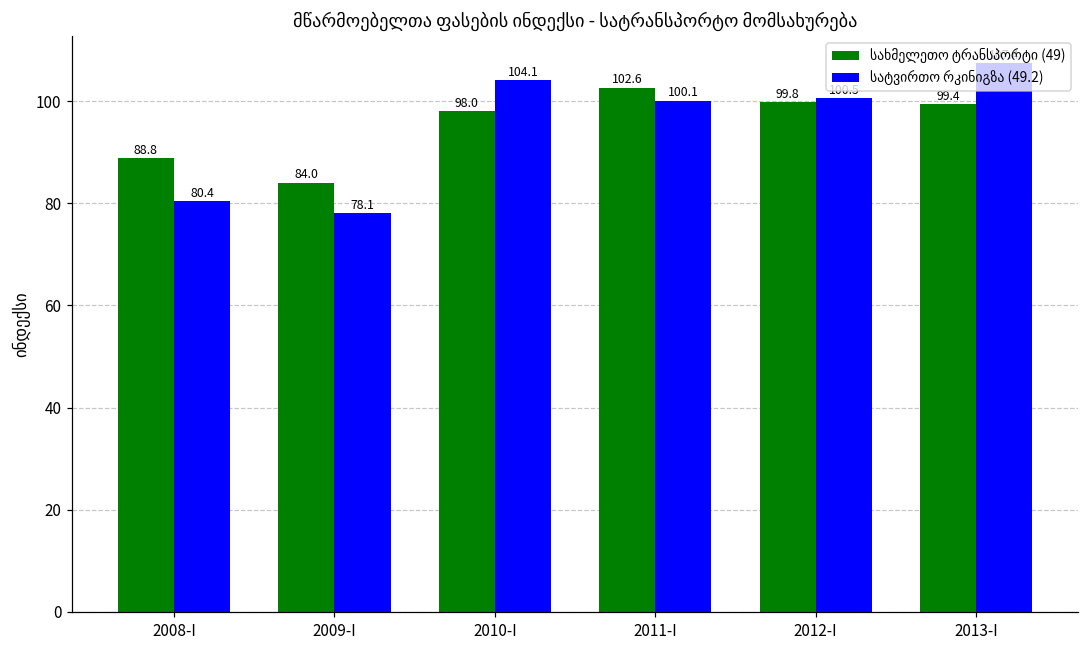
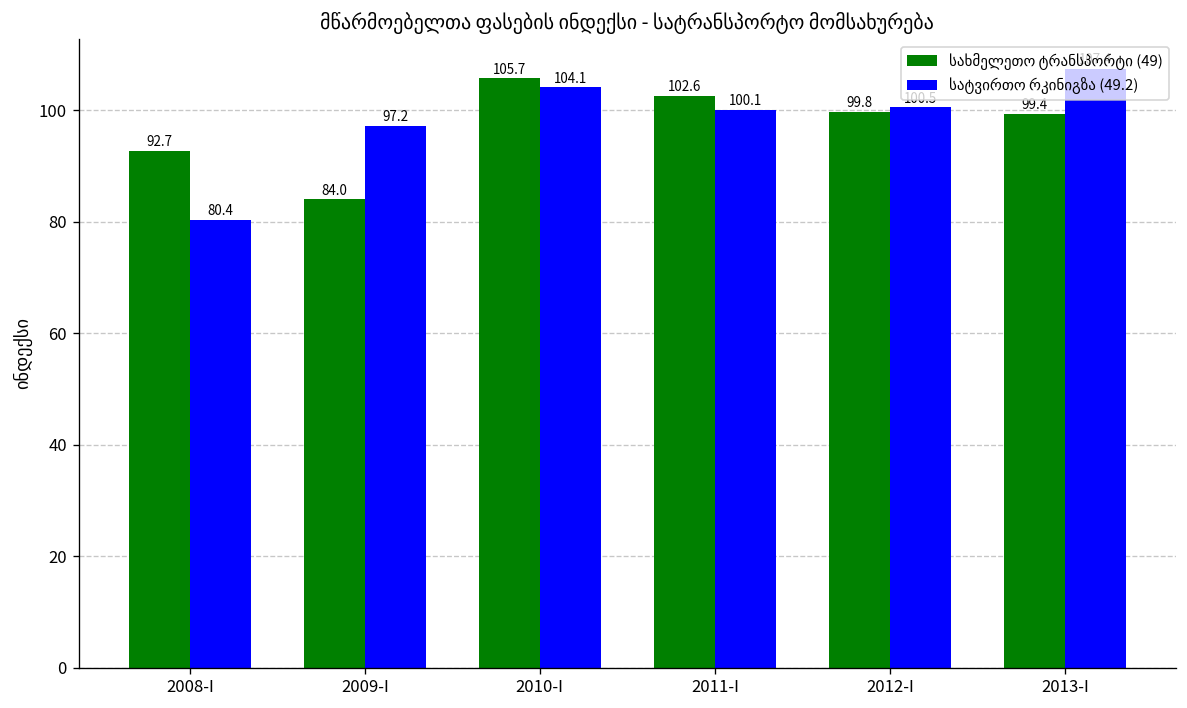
სახმელეთო ტრანსპორტი (49), 2008-I: 88.8 -> 92.7
სატვირთო რკინიგზა (49.2), 2009-I: 78.1 -> 97.2
სახმელეთო ტრანსპორტი (49), 2010-I: 98.0 -> 105.7
